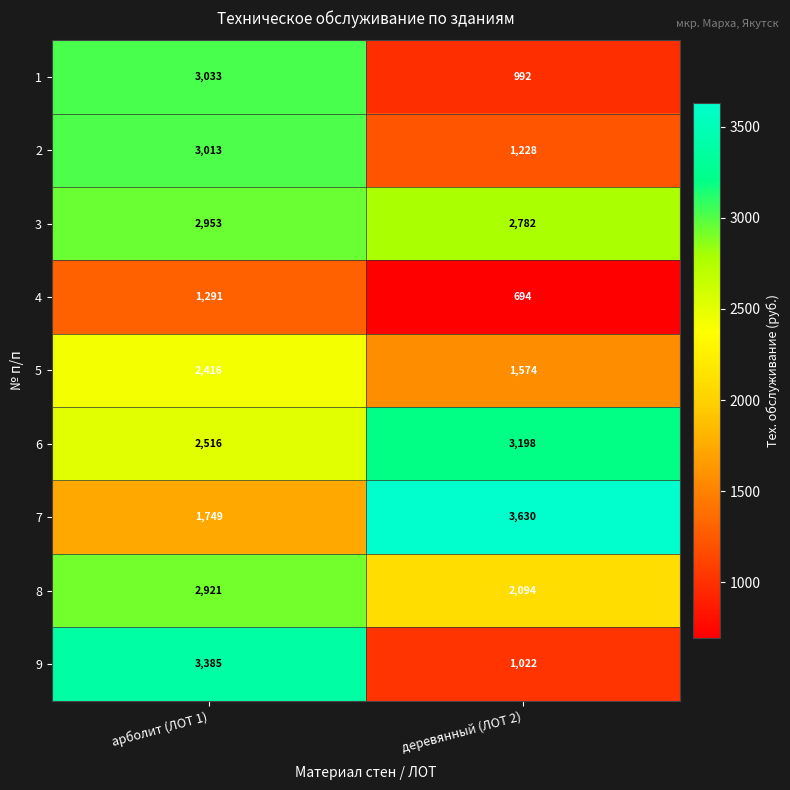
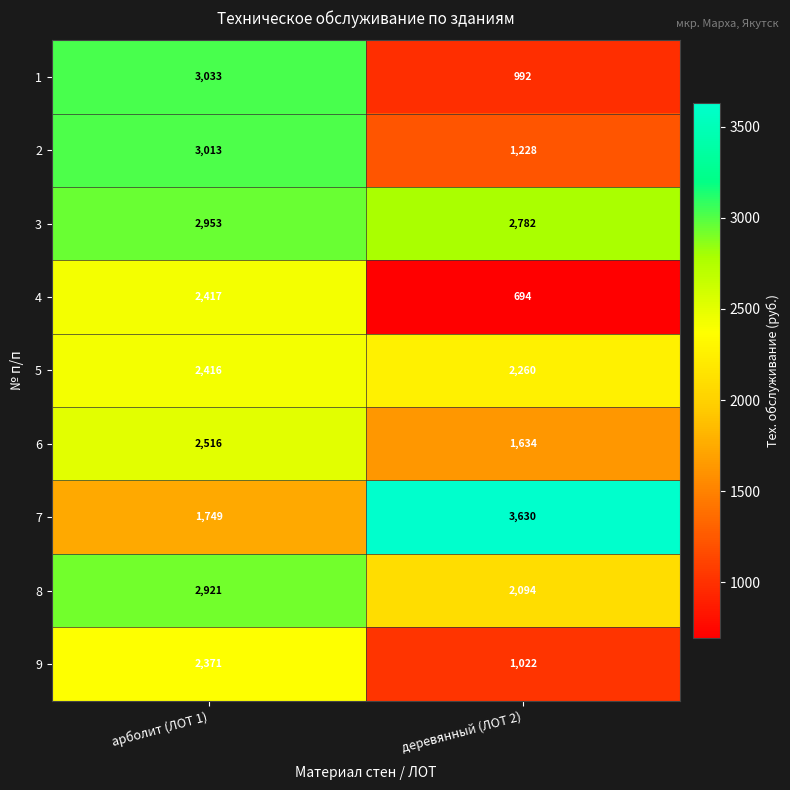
4, арболит (ЛОТ 1): 1,291 -> 2,417
5, деревянный (ЛОТ 2): 1,574 -> 2,260
6, деревянный (ЛОТ 2): 3,198 -> 1,634
9, арболит (ЛОТ 1): 3,385 -> 2,371
